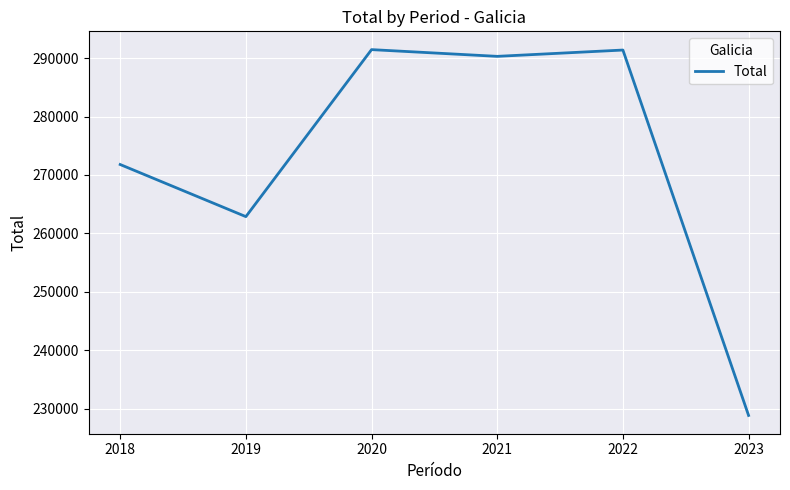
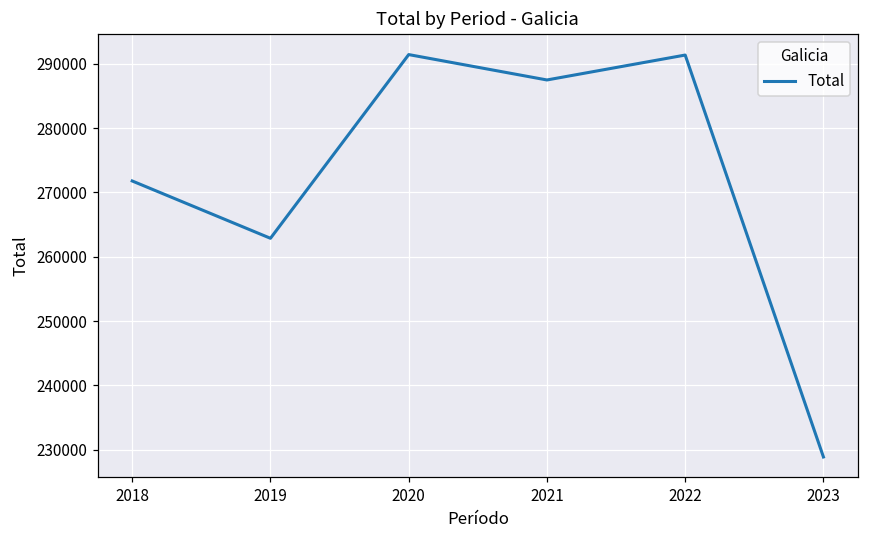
2021: 290000 -> 288000
